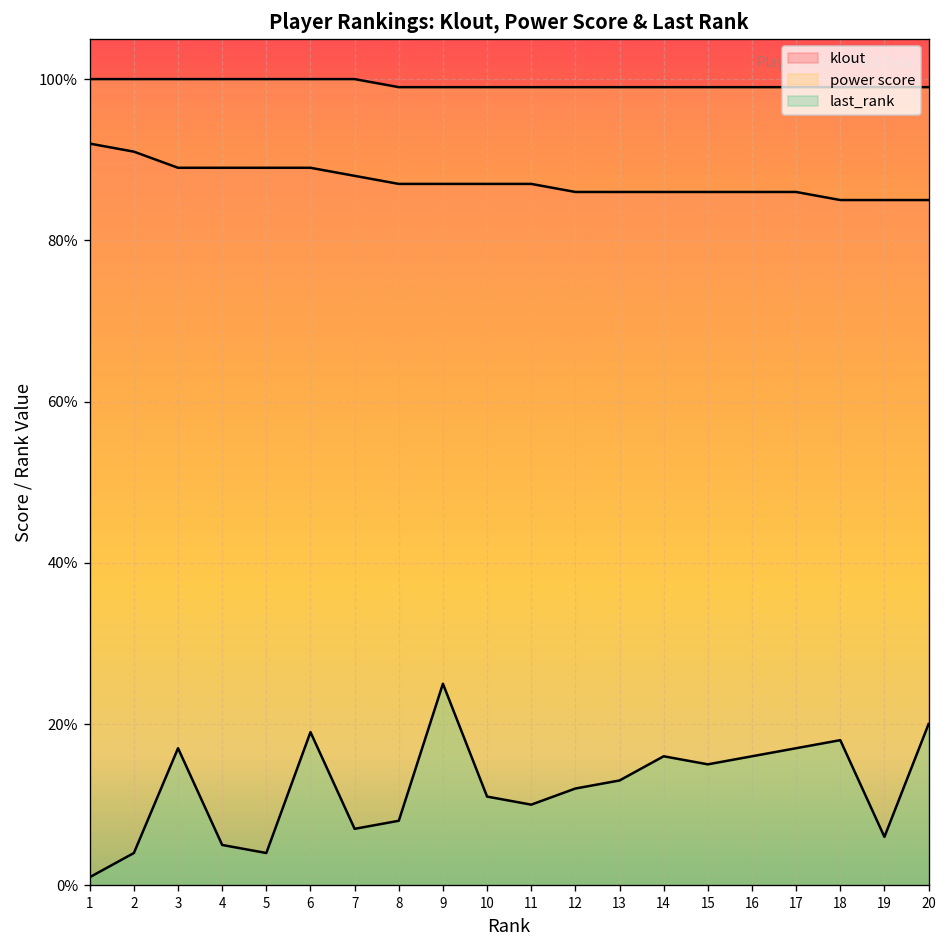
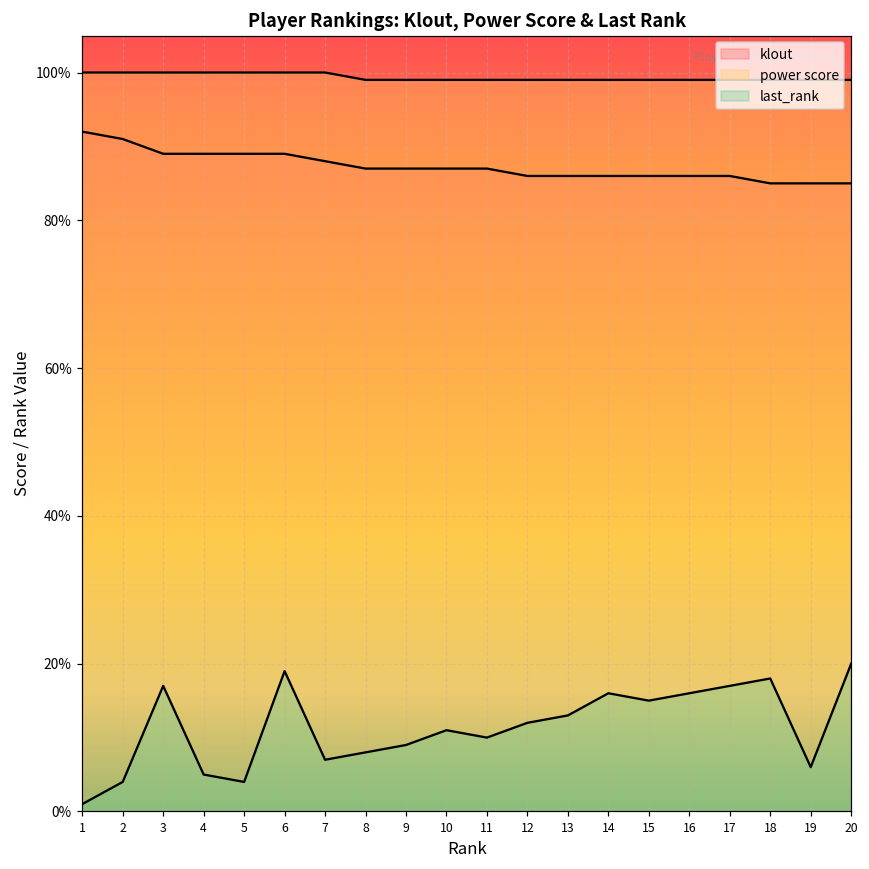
last_rank, 9: 25% -> 9%
